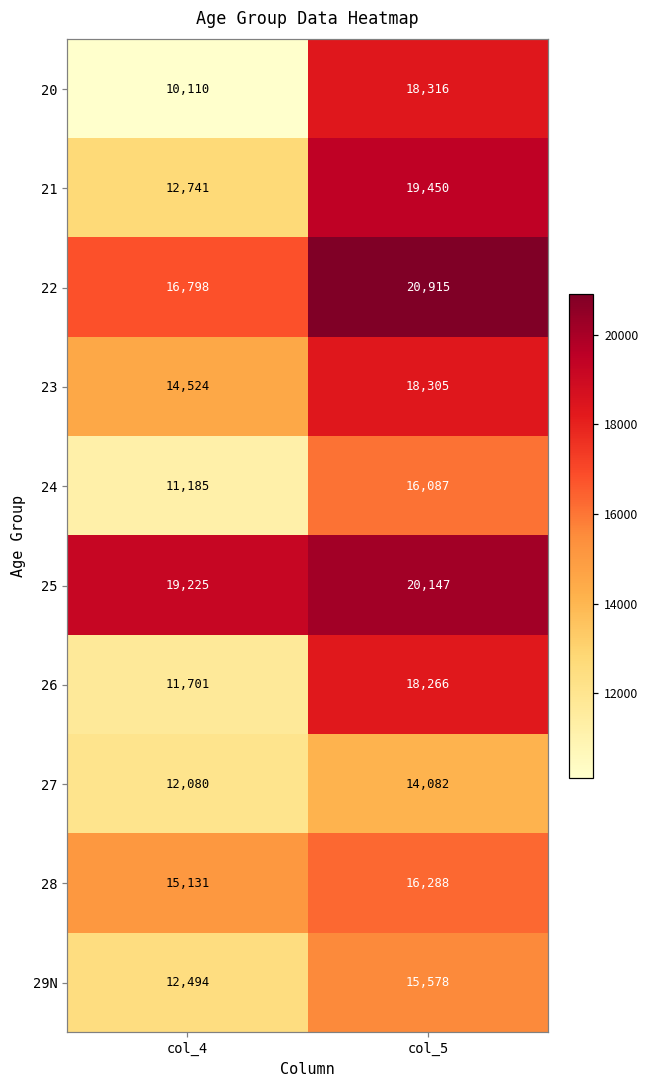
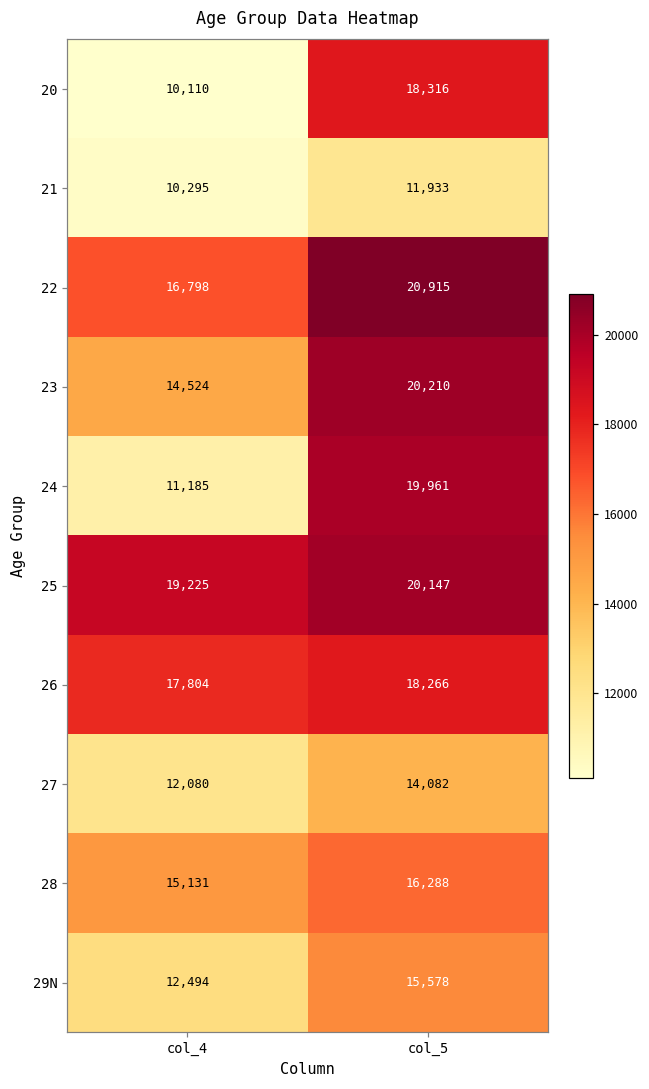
21, col_4: 12,741 -> 10,295
21, col_5: 19,450 -> 11,933
23, col_5: 18,305 -> 20,210
24, col_5: 16,087 -> 19,961
26, col_4: 11,701 -> 17,804
